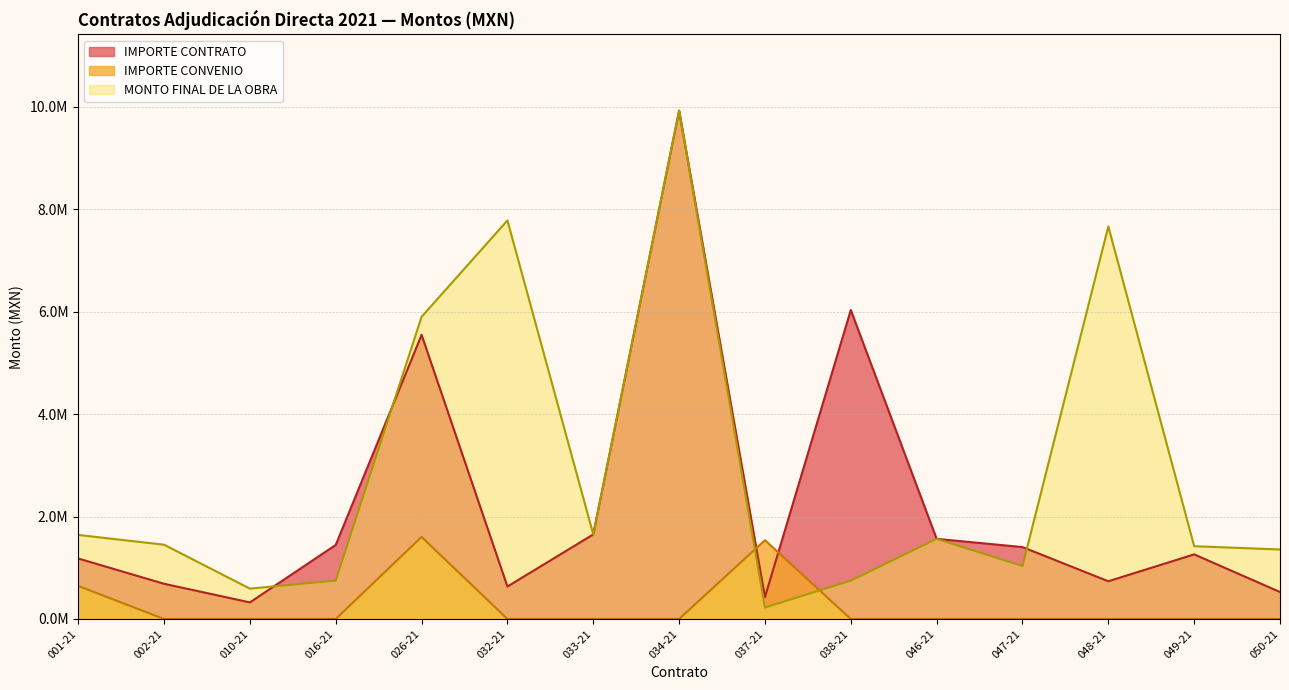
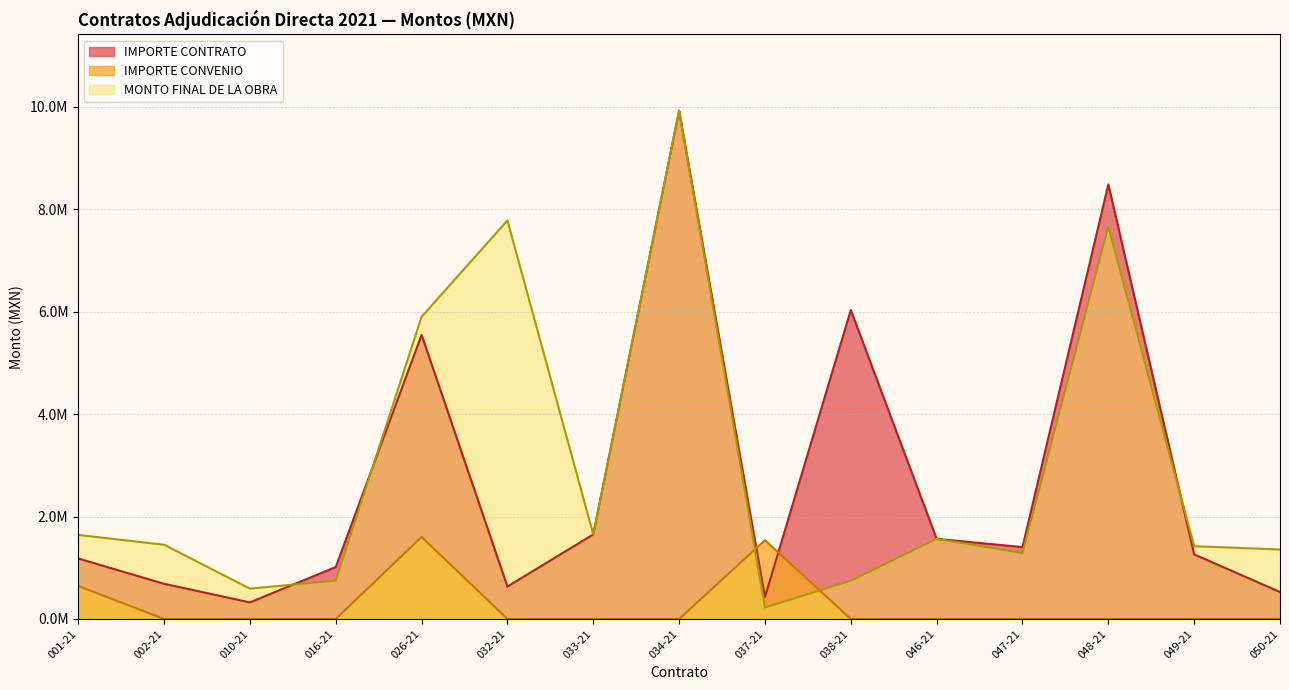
IMPORTE CONTRATO, 016-21: 1400000 -> 1000000
MONTO FINAL DE LA OBRA, 047-21: 1000000 -> 1300000
IMPORTE CONTRATO, 048-21: 700000 -> 8500000
